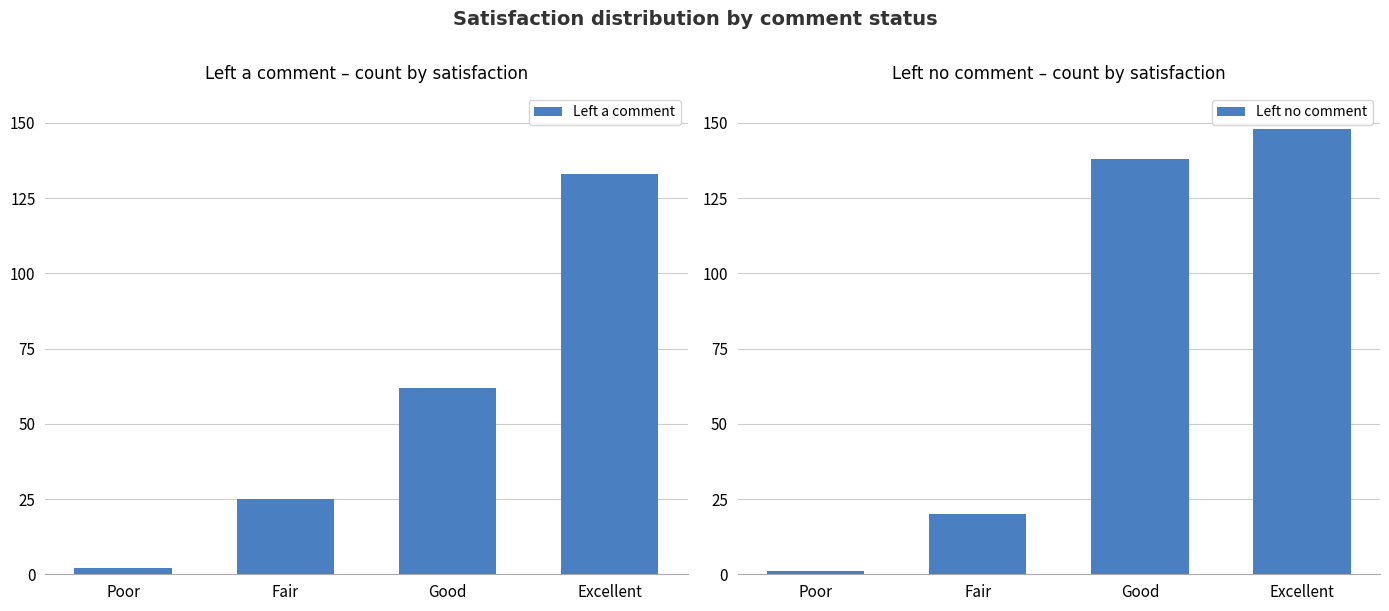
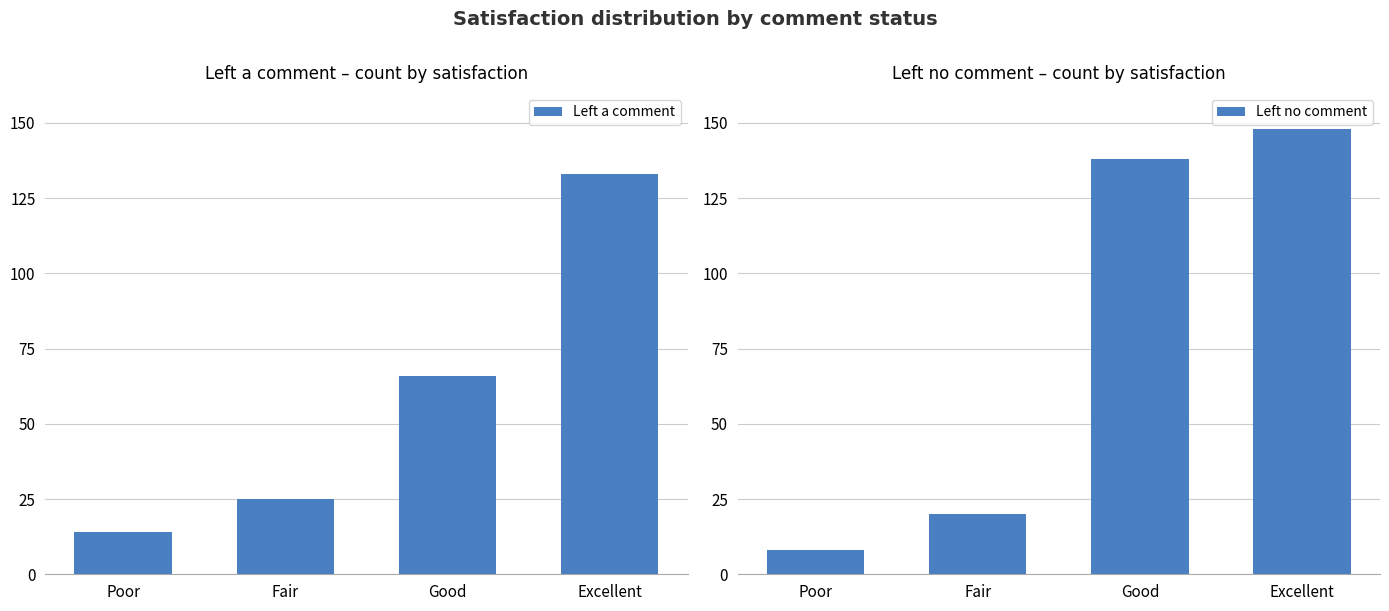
Left a comment – count by satisfaction, Poor: 2 -> 14
Left a comment – count by satisfaction, Good: 62 -> 66
Left no comment – count by satisfaction, Poor: 1 -> 8
